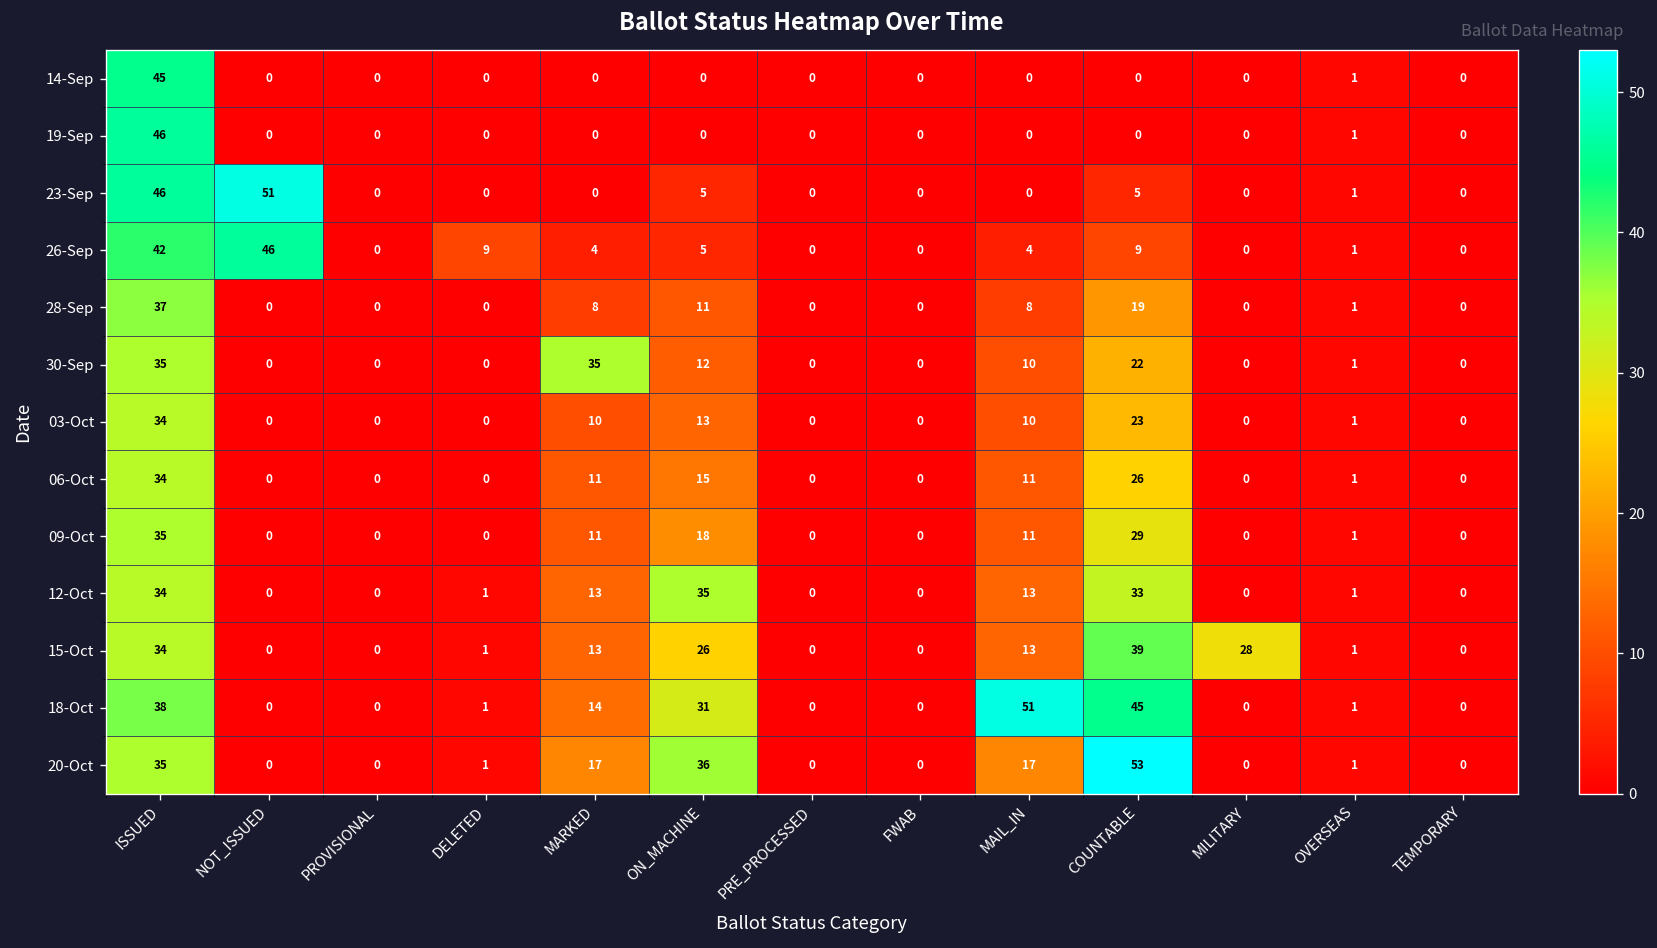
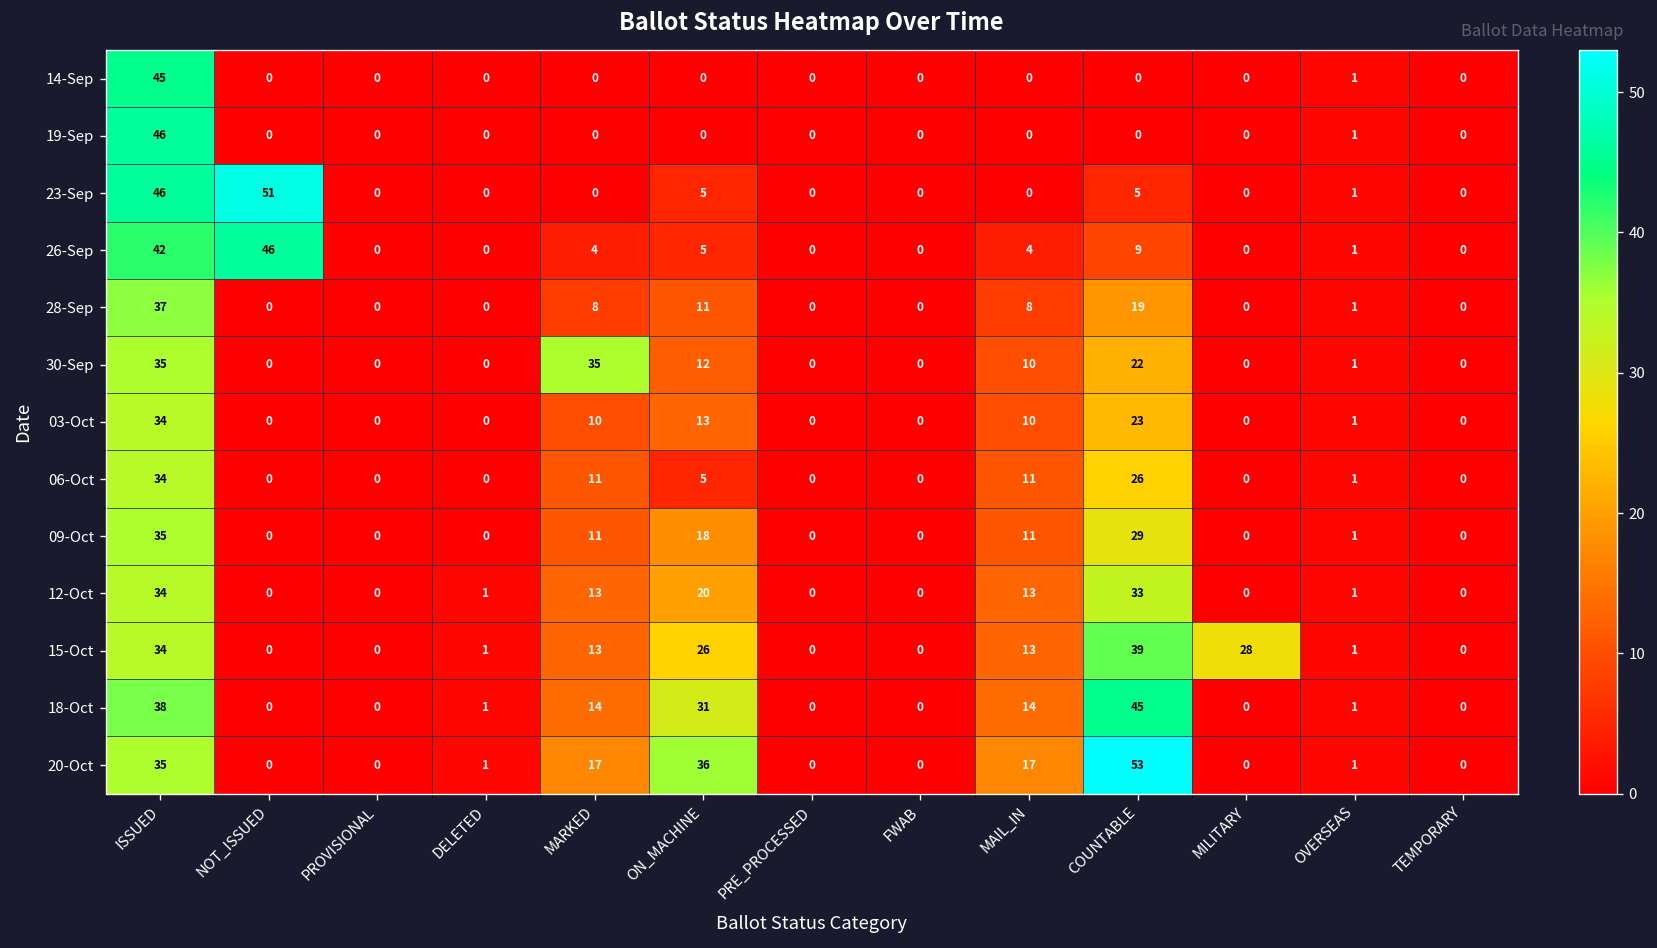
26-Sep, DELETED: 9 -> 0
06-Oct, ON_MACHINE: 15 -> 5
12-Oct, ON_MACHINE: 35 -> 20
18-Oct, MAIL_IN: 51 -> 14
